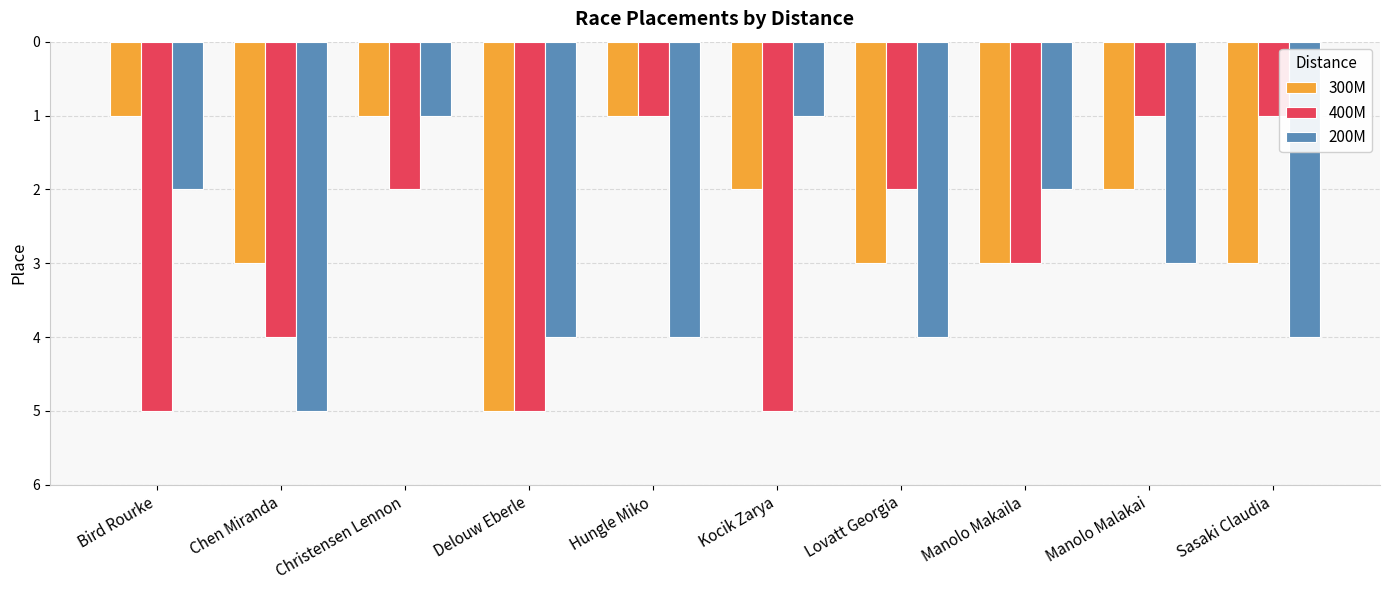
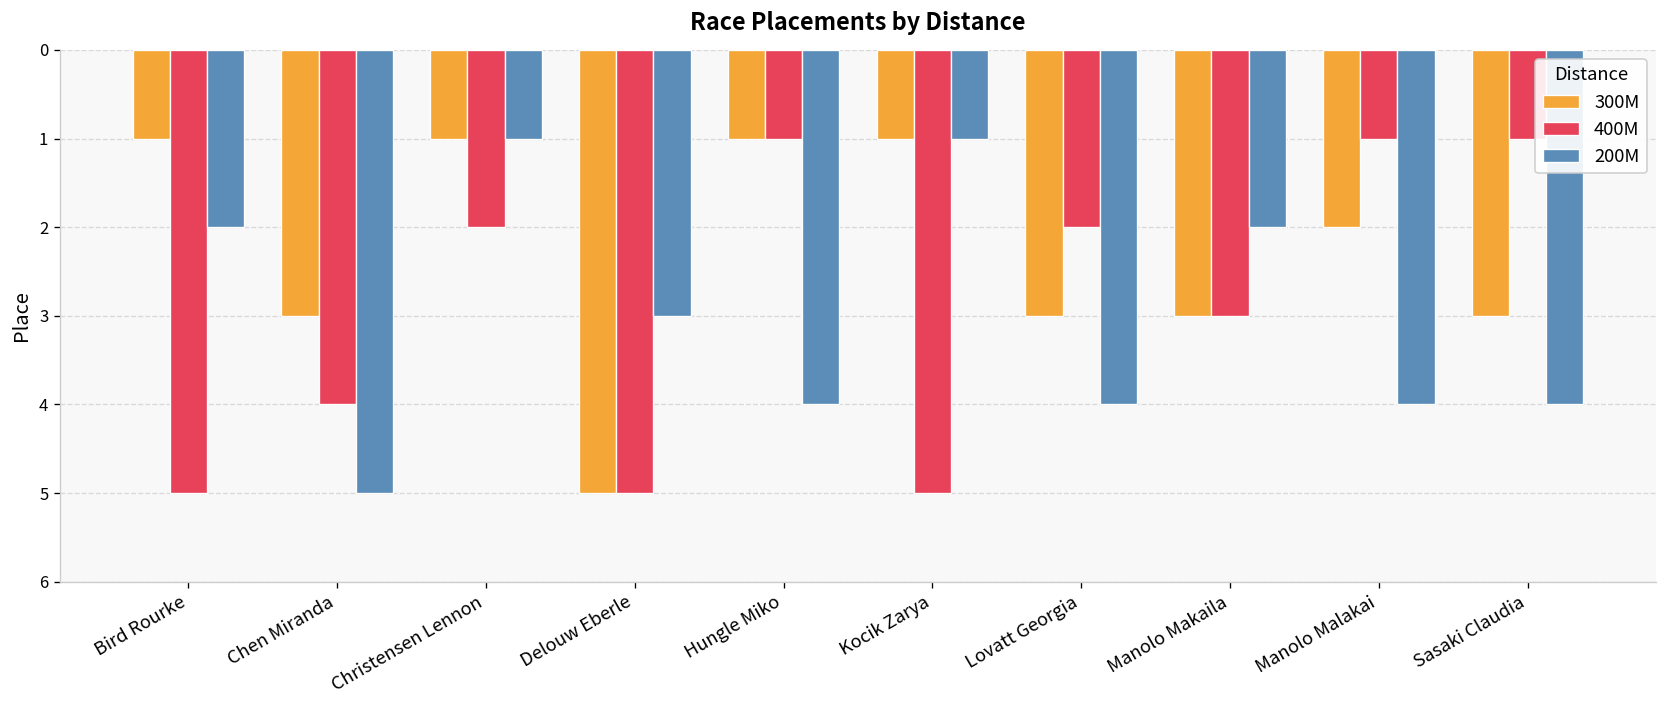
200M, Delouw Eberle: 4 -> 3
300M, Kocik Zarya: 2 -> 1
200M, Manolo Malakai: 3 -> 4
